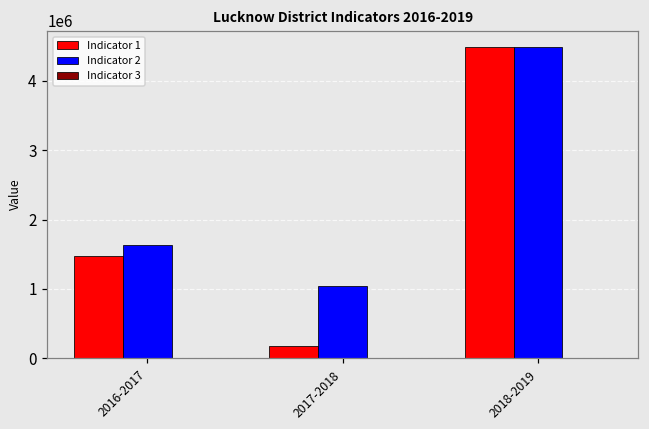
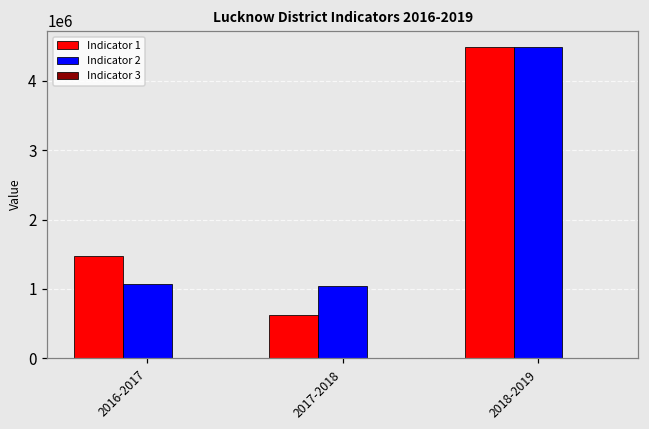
Indicator 2, 2016-2017: 1600000 -> 1100000
Indicator 1, 2017-2018: 200000 -> 600000
